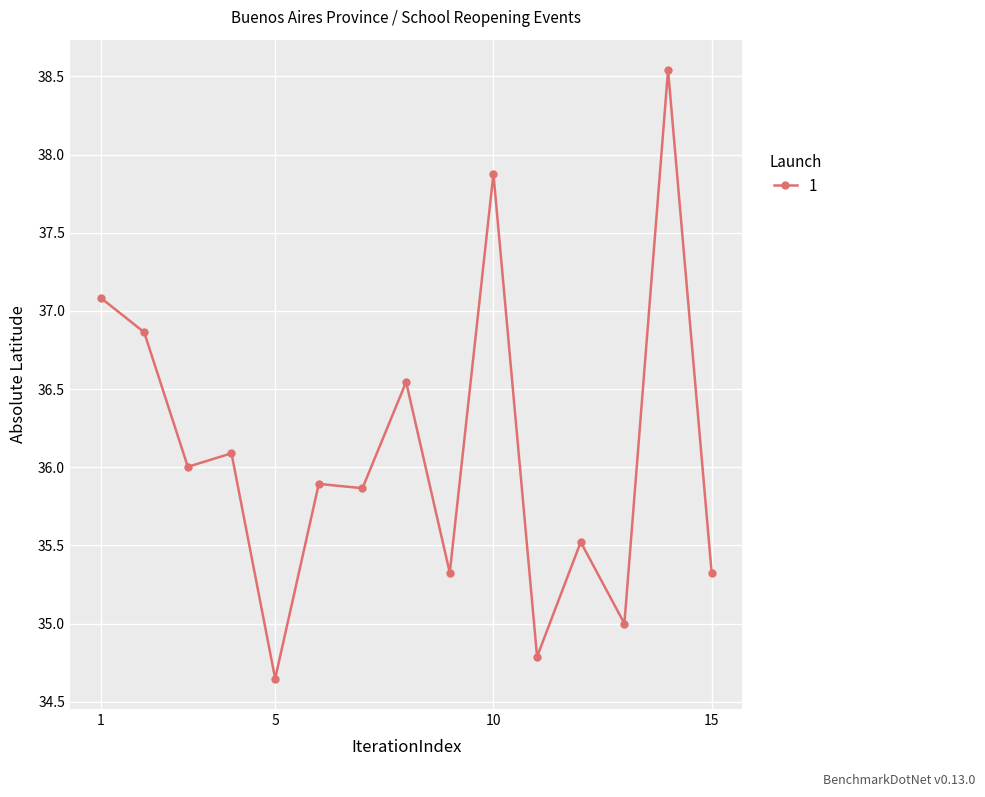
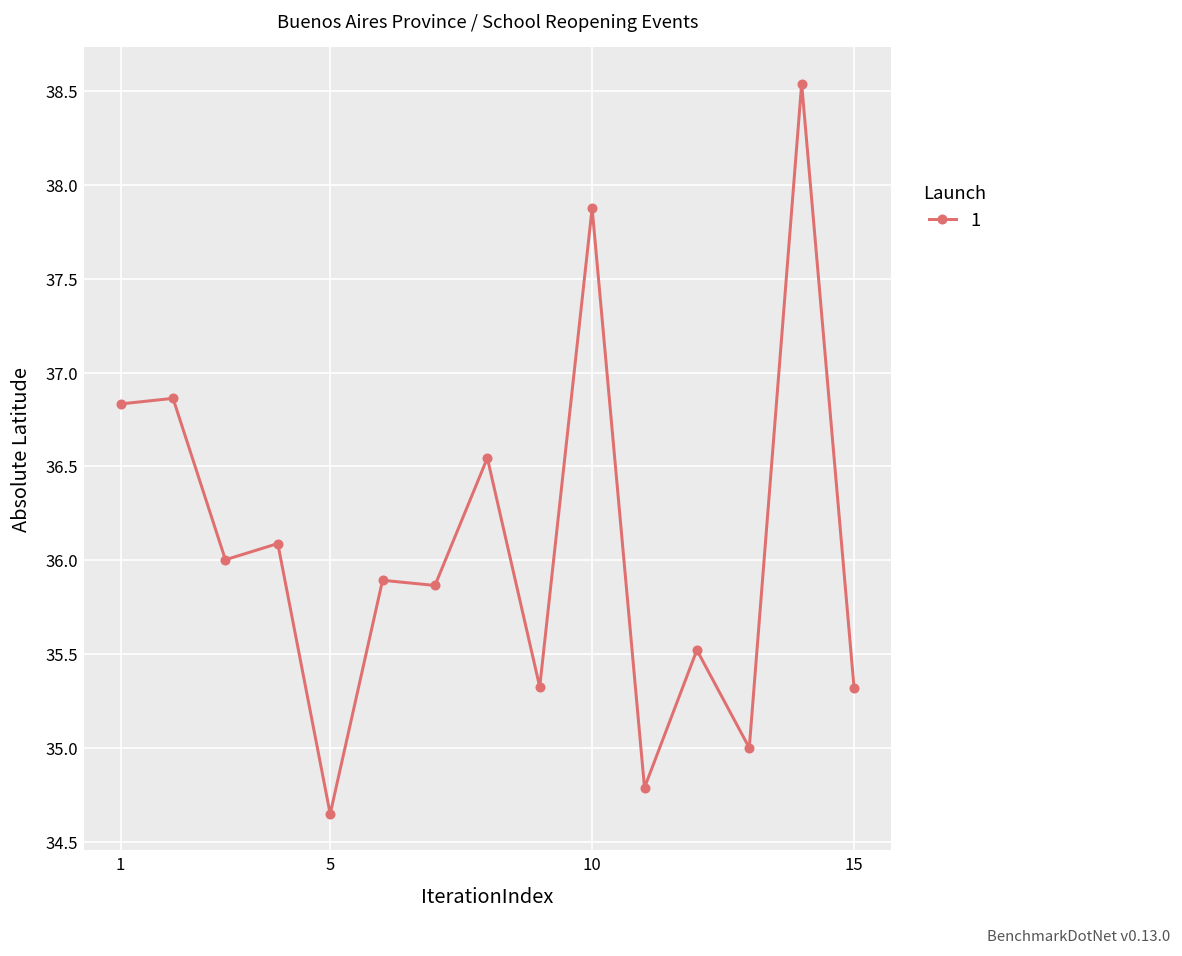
1: 37.08 -> 36.83
